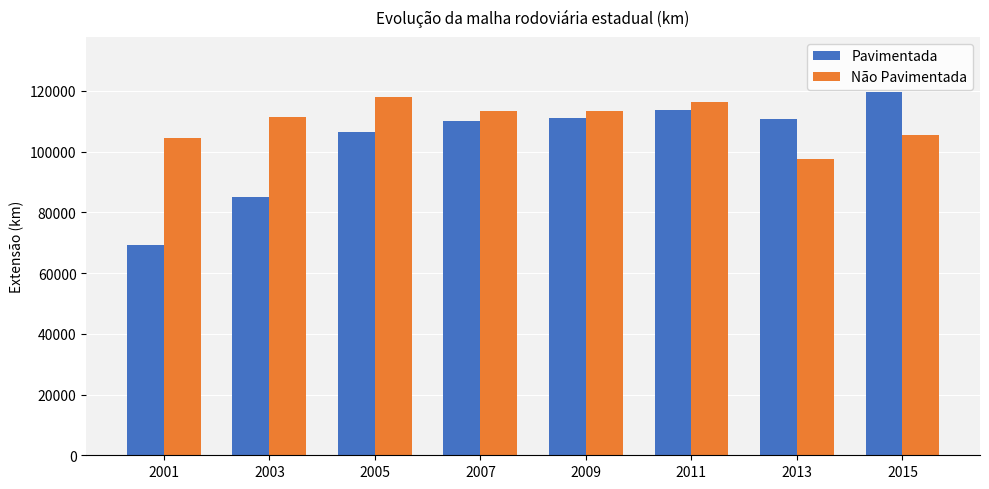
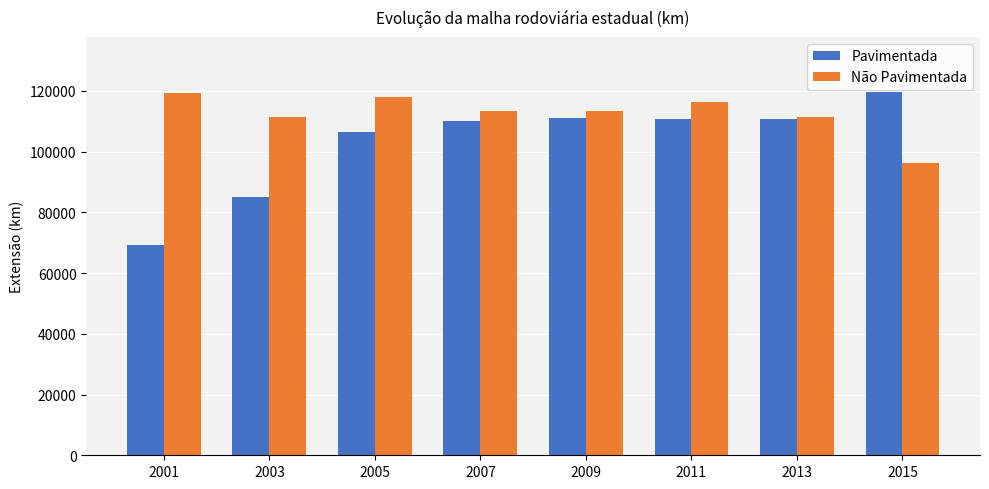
Não Pavimentada, 2001: 104000 -> 119000
Pavimentada, 2011: 114000 -> 111000
Não Pavimentada, 2013: 98000 -> 111000
Não Pavimentada, 2015: 106000 -> 96000
